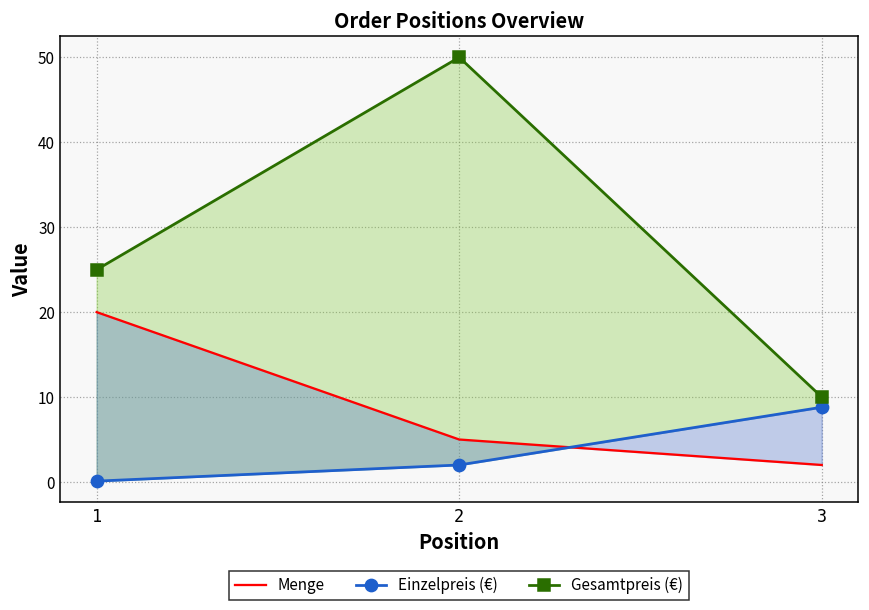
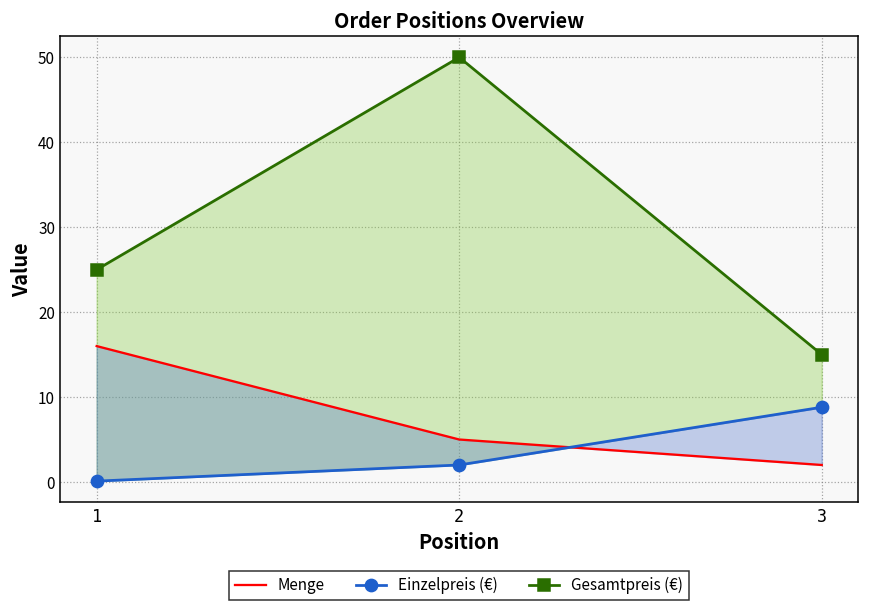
Menge, 1: 20 -> 16
Gesamtpreis (€), 3: 10 -> 15
